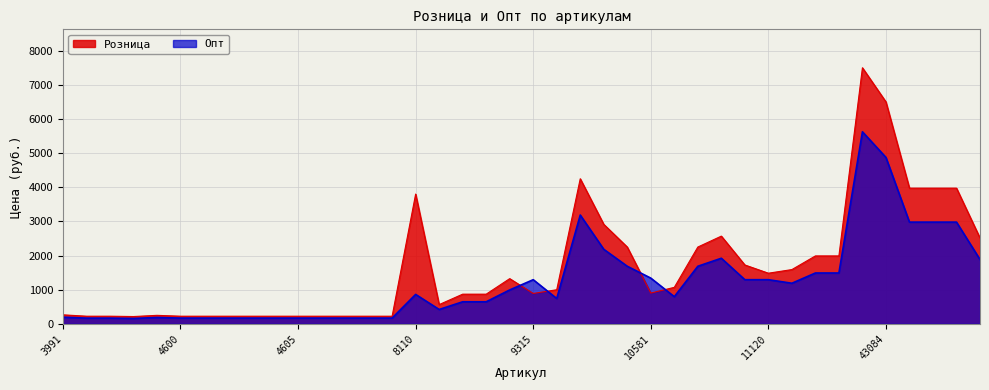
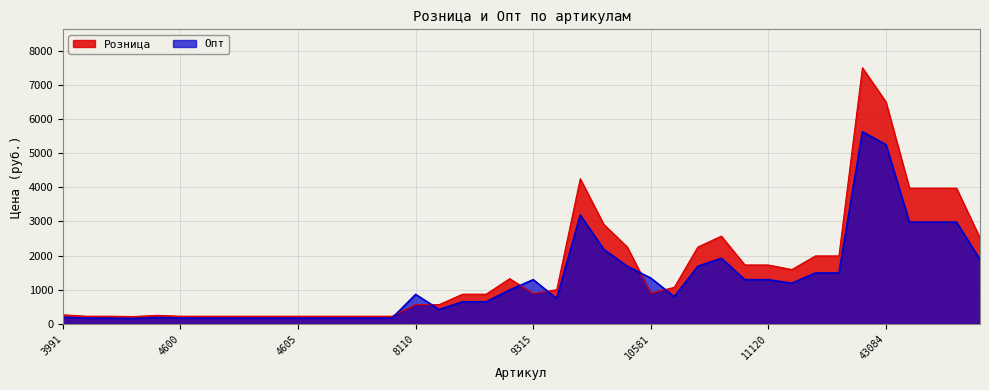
Розница, 8110: 3800 -> 600
Розница, 11120: 1500 -> 1700
Опт, 43084: 4900 -> 5300
